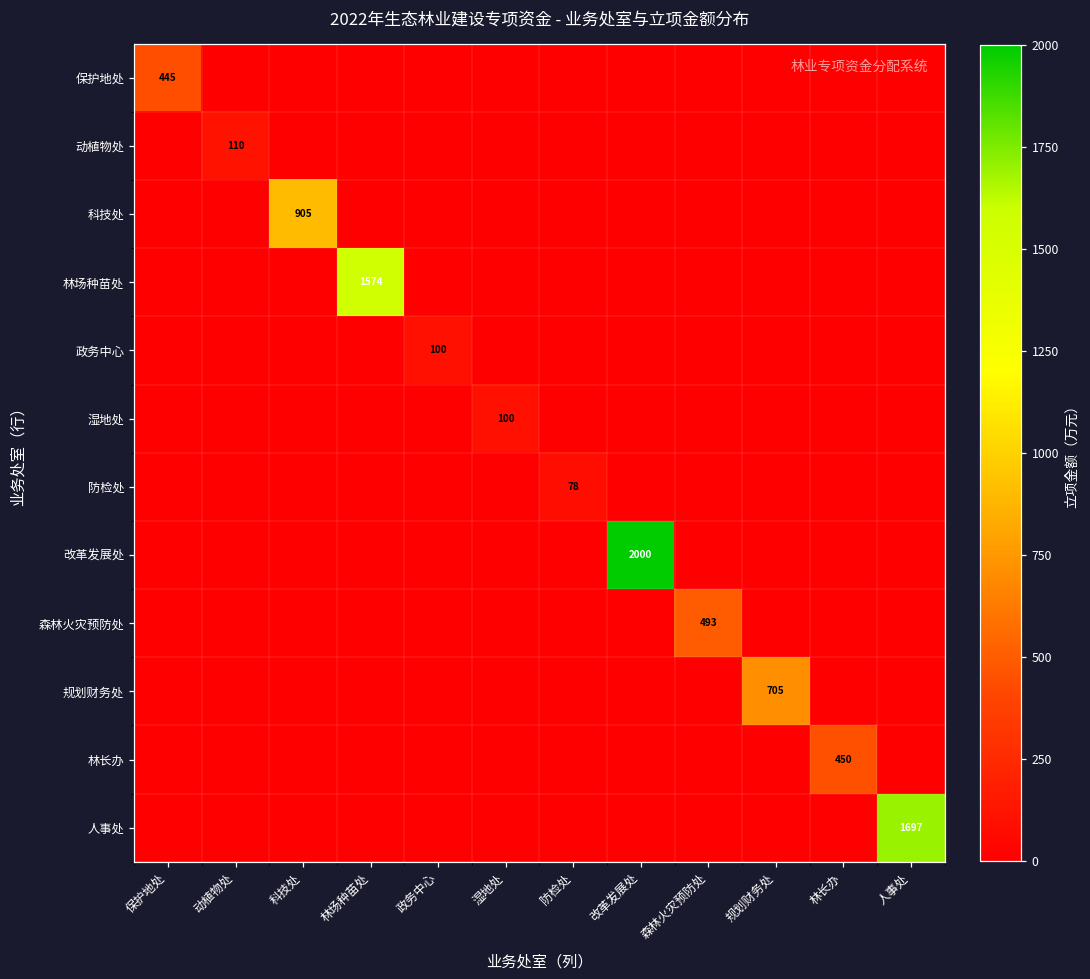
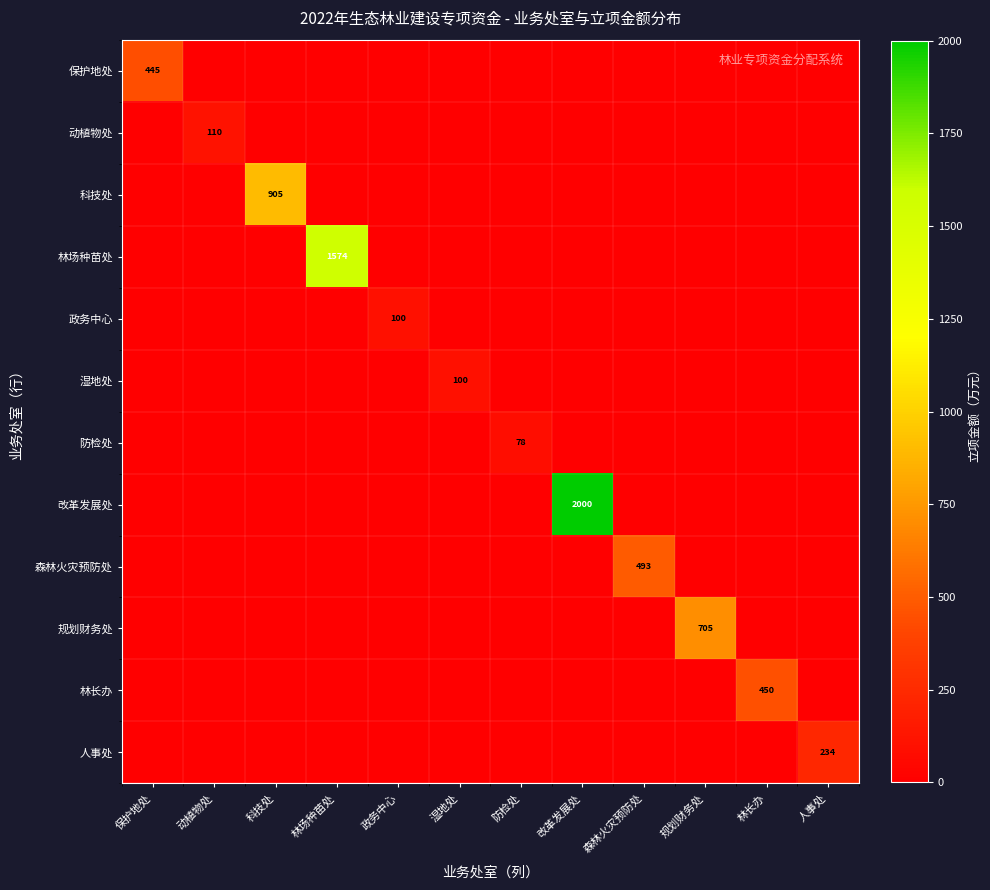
人事处, 人事处: 1697 -> 234
